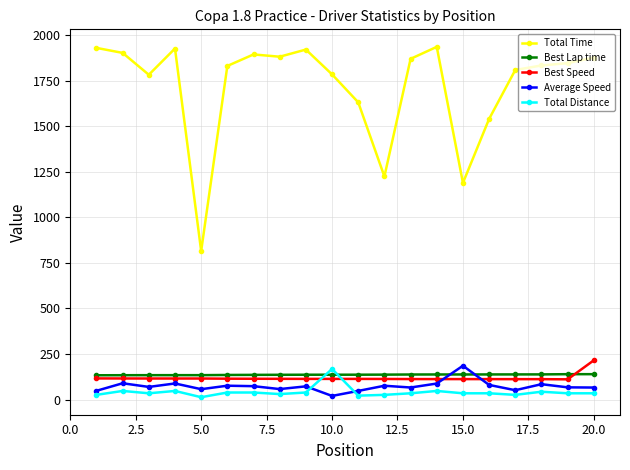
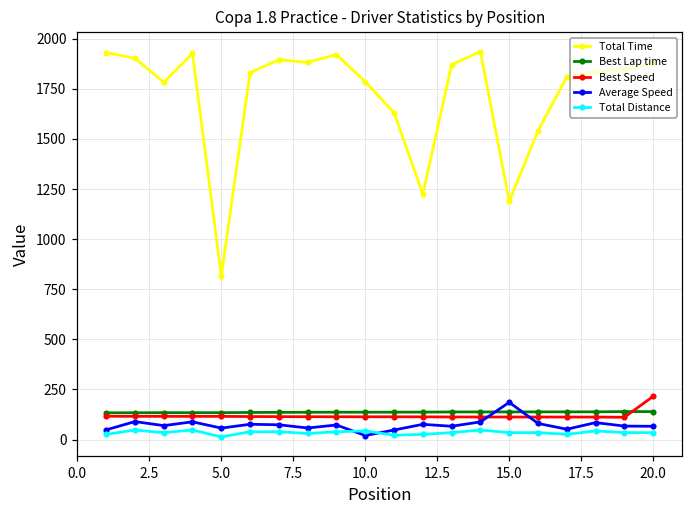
Total Distance, 10.0: 170 -> 40
